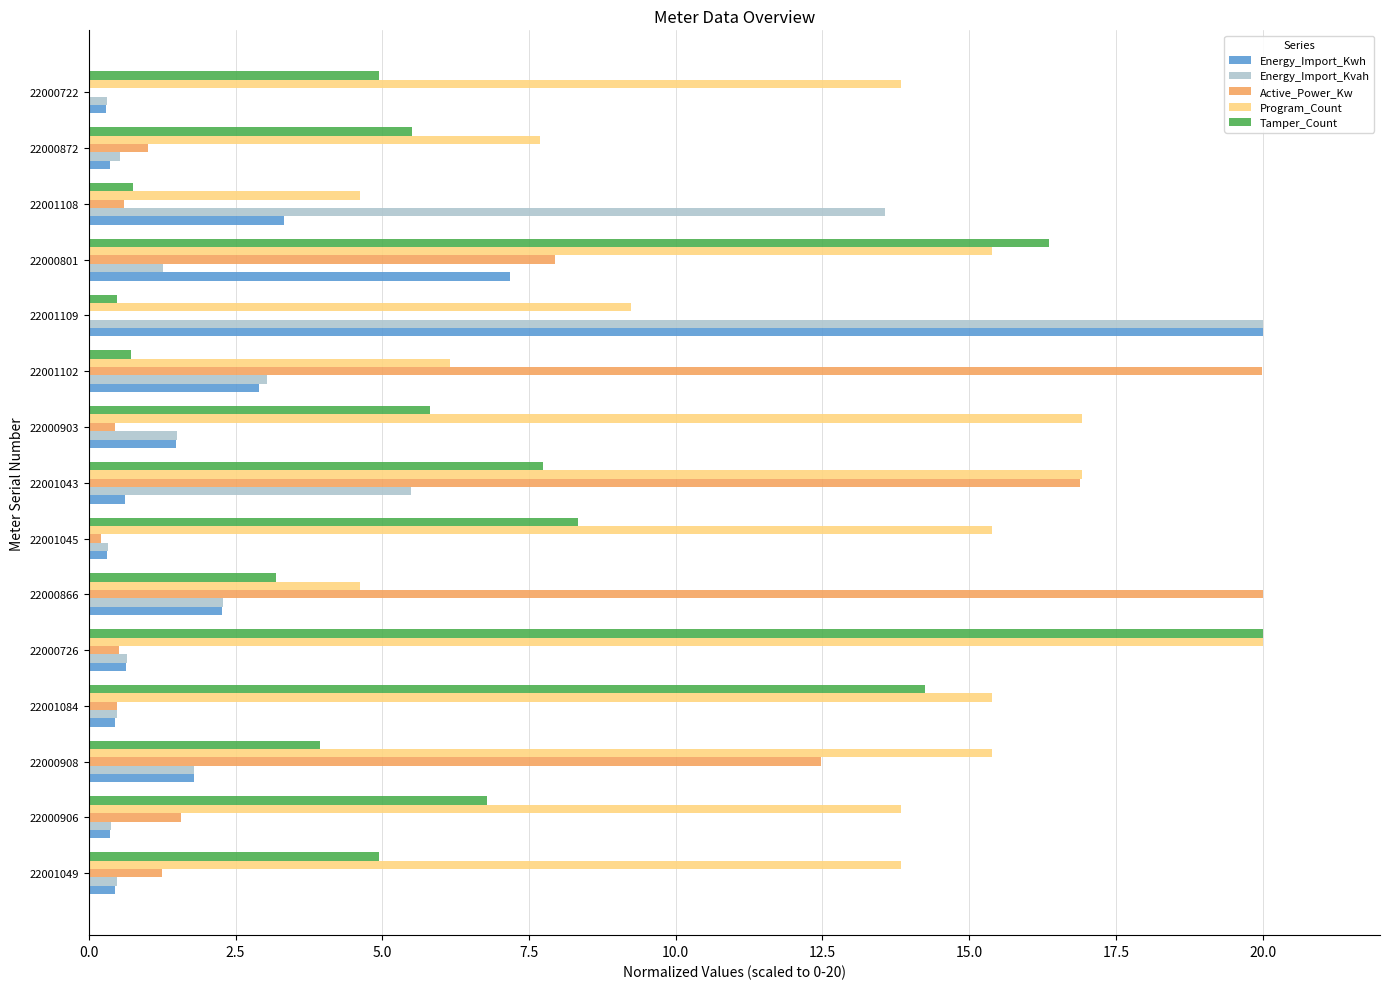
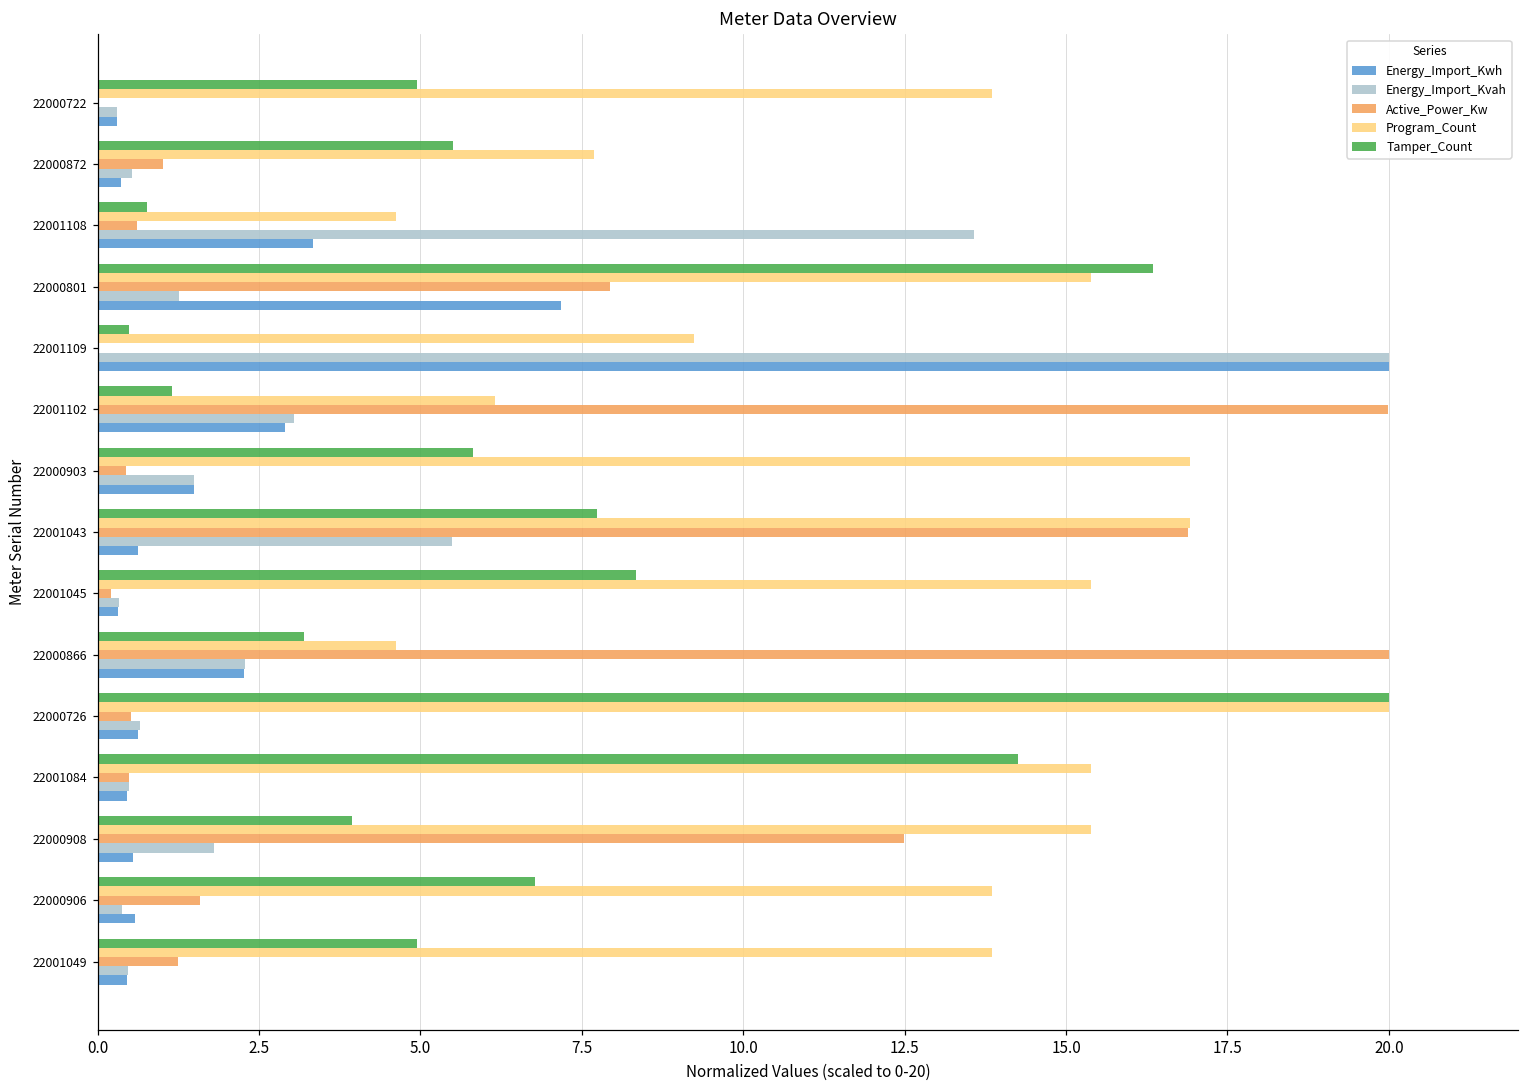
Tamper_Count, 22001102: 0.7 -> 1.1
Energy_Import_Kwh, 22000908: 1.8 -> 0.5
Energy_Import_Kwh, 22000906: 0.4 -> 0.6
